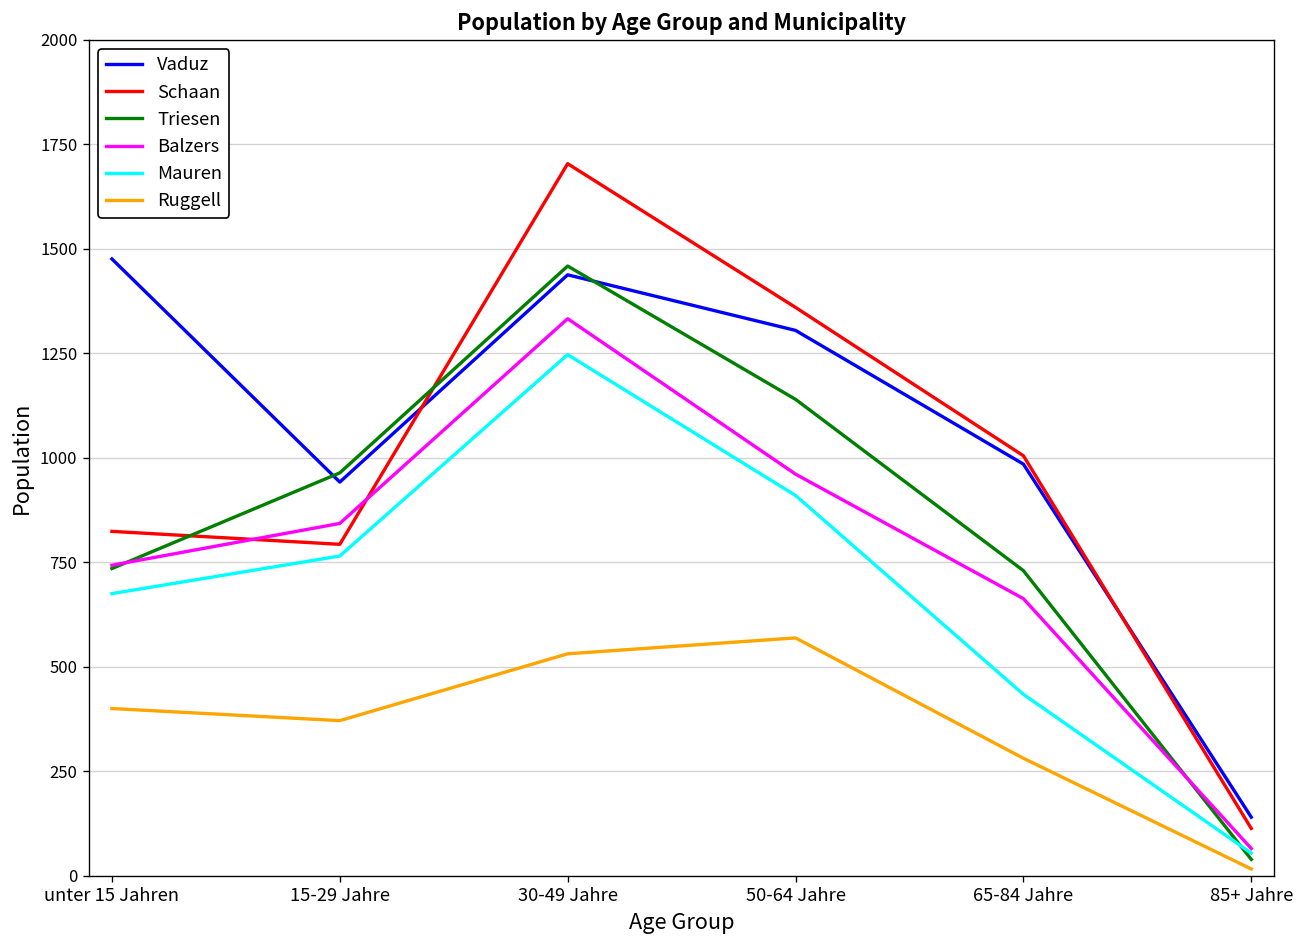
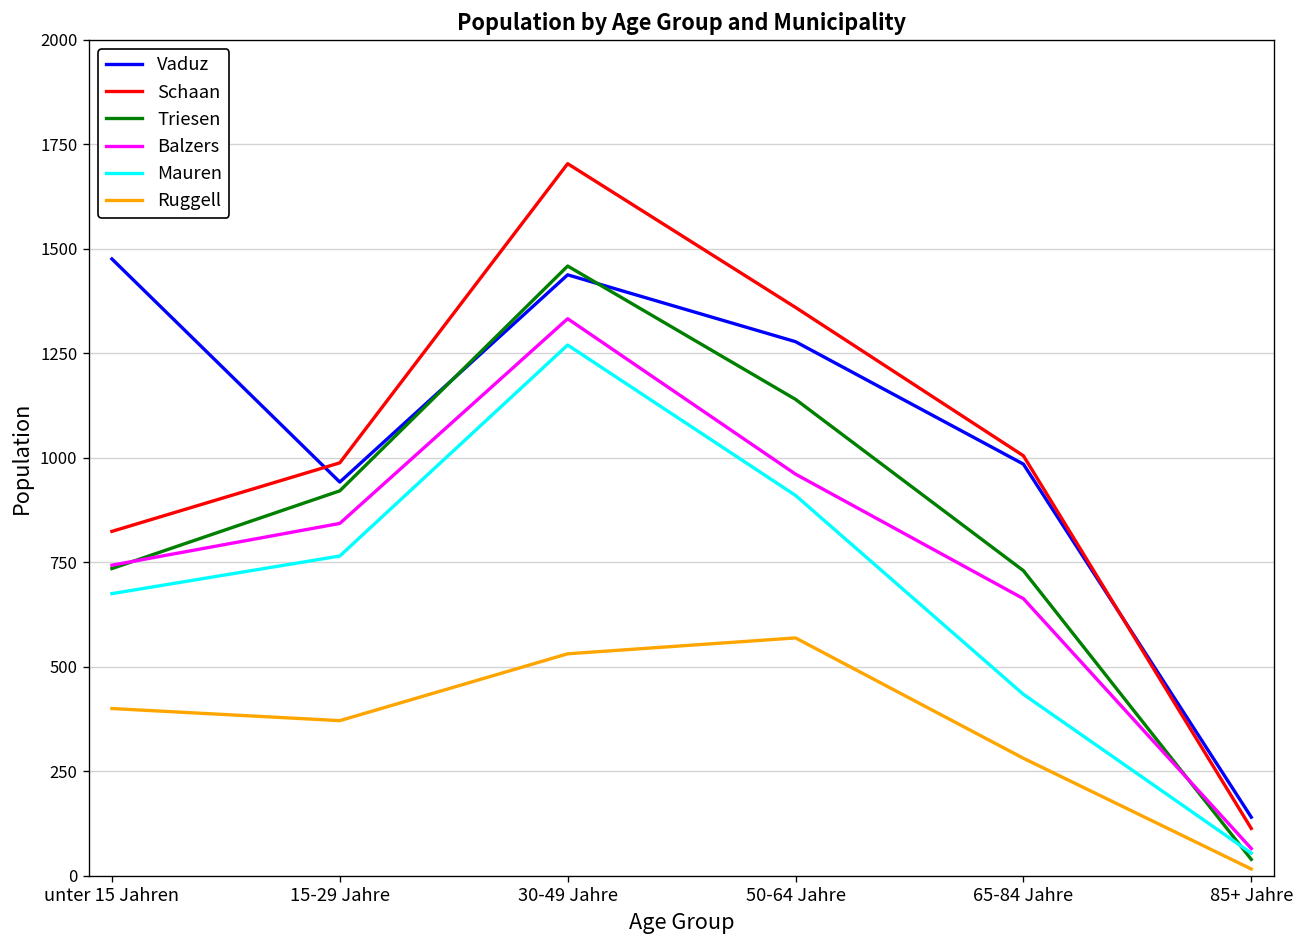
Schaan, 15-29 Jahre: 790 -> 990
Triesen, 15-29 Jahre: 960 -> 920
Mauren, 30-49 Jahre: 1250 -> 1270
Vaduz, 50-64 Jahre: 1310 -> 1280
